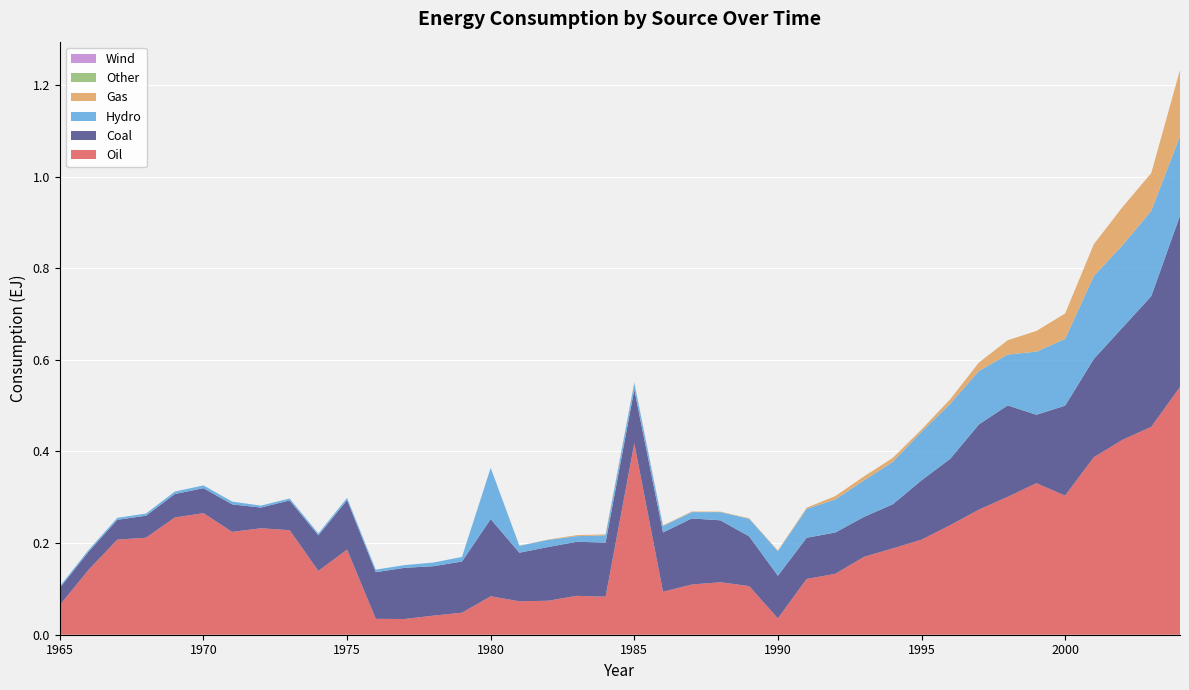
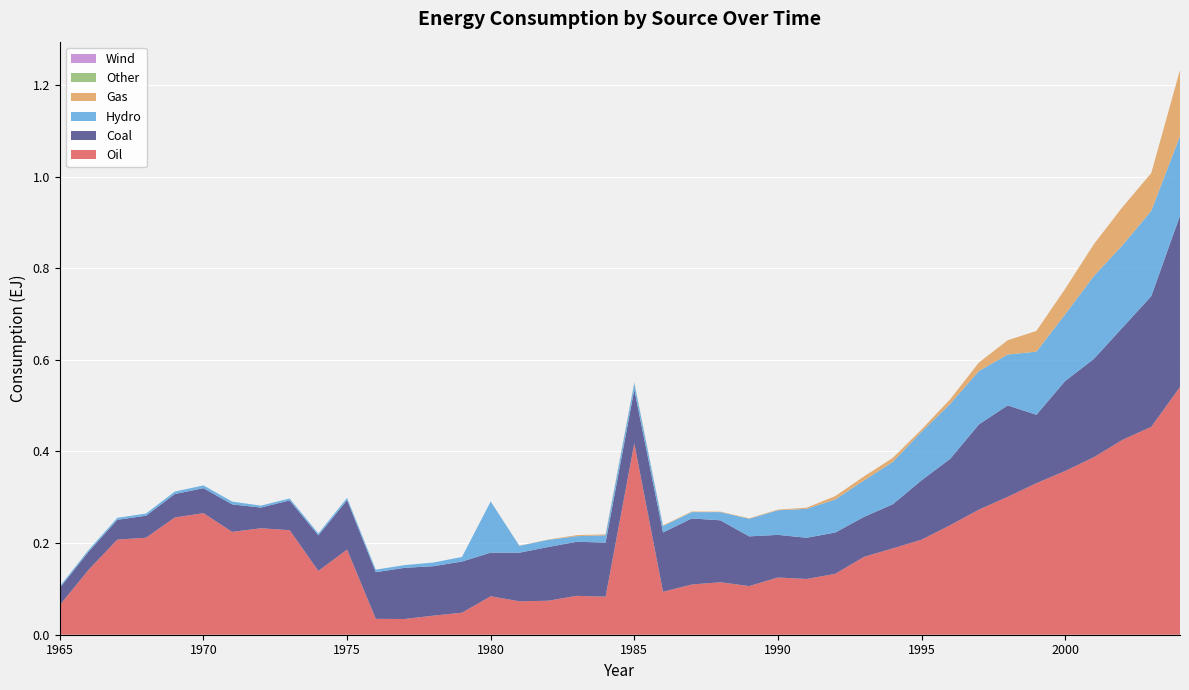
Coal, 1980: 0.17 -> 0.10
Oil, 1990: 0.04 -> 0.12
Oil, 2000: 0.30 -> 0.36
